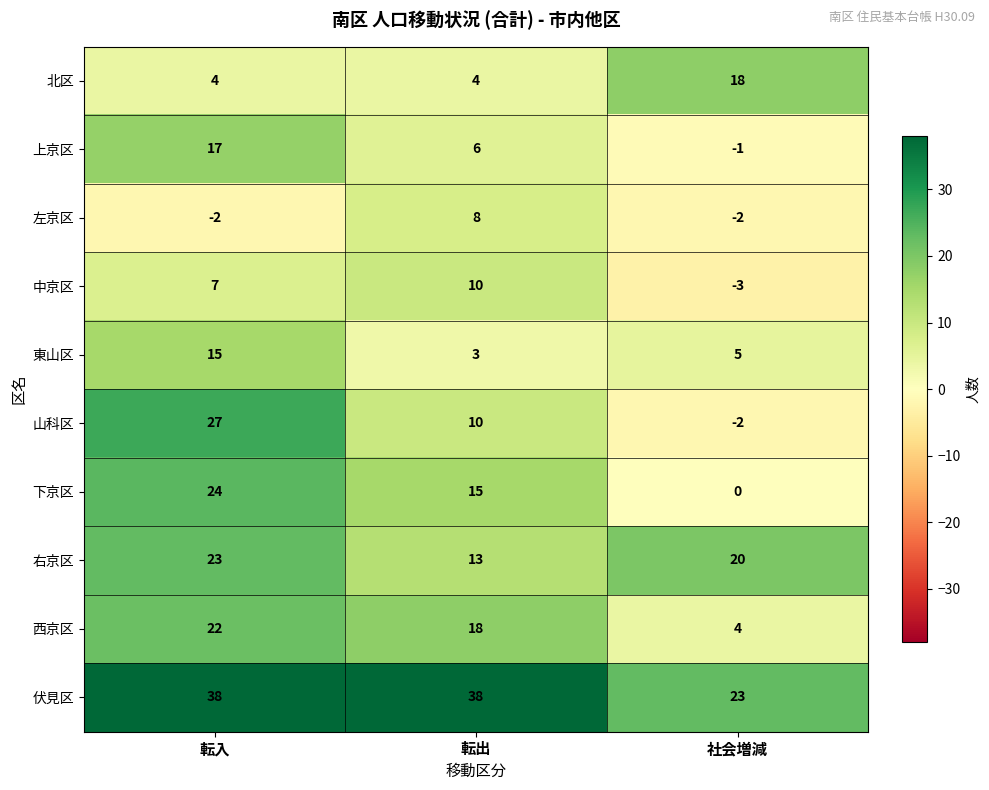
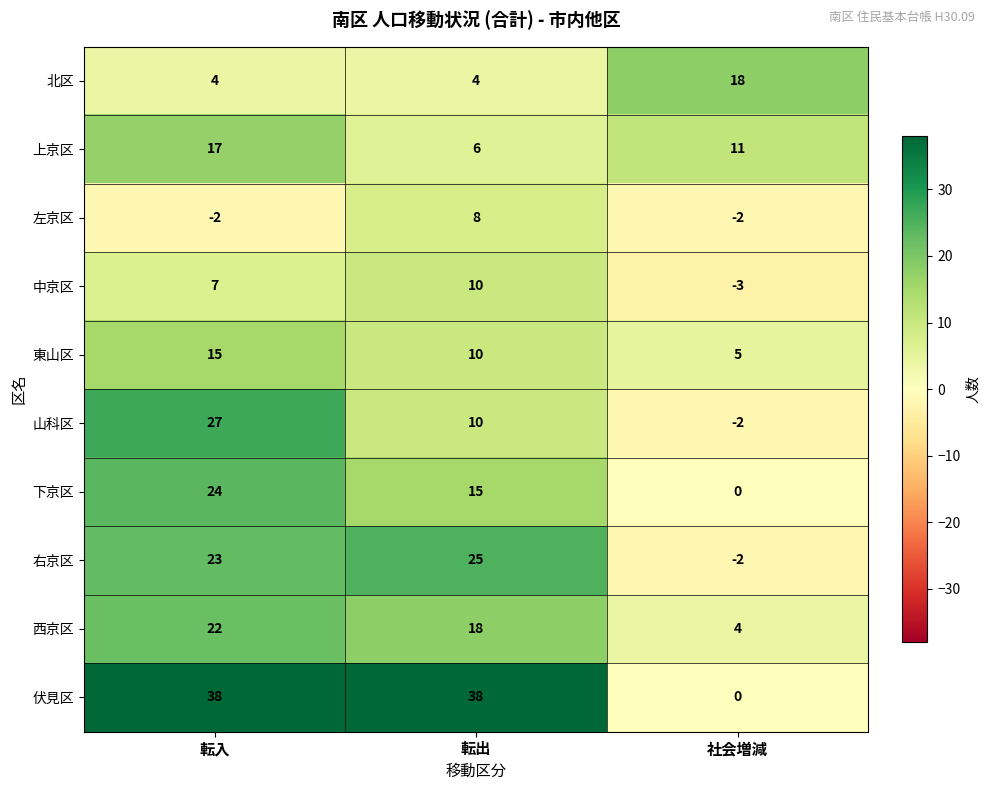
上京区, 社会増減: -1 -> 11
東山区, 転出: 3 -> 10
右京区, 転出: 13 -> 25
右京区, 社会増減: 20 -> -2
伏見区, 社会増減: 23 -> 0
